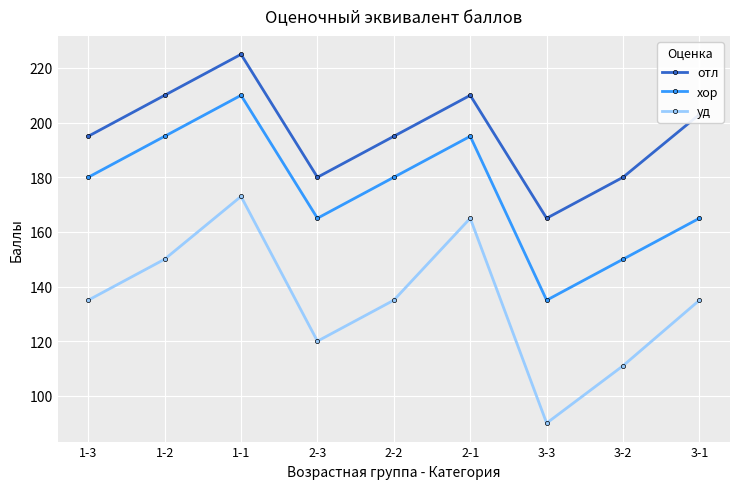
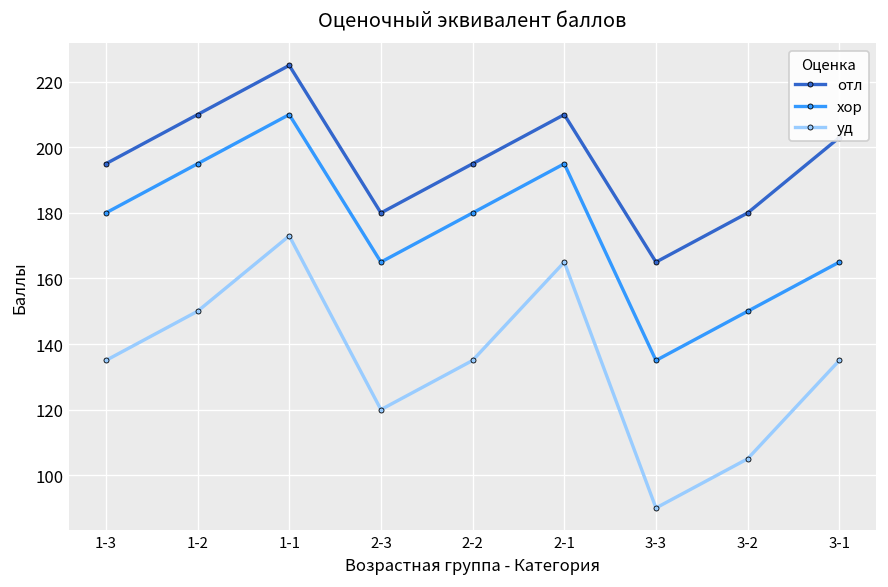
уд, 3-2: 111 -> 105
